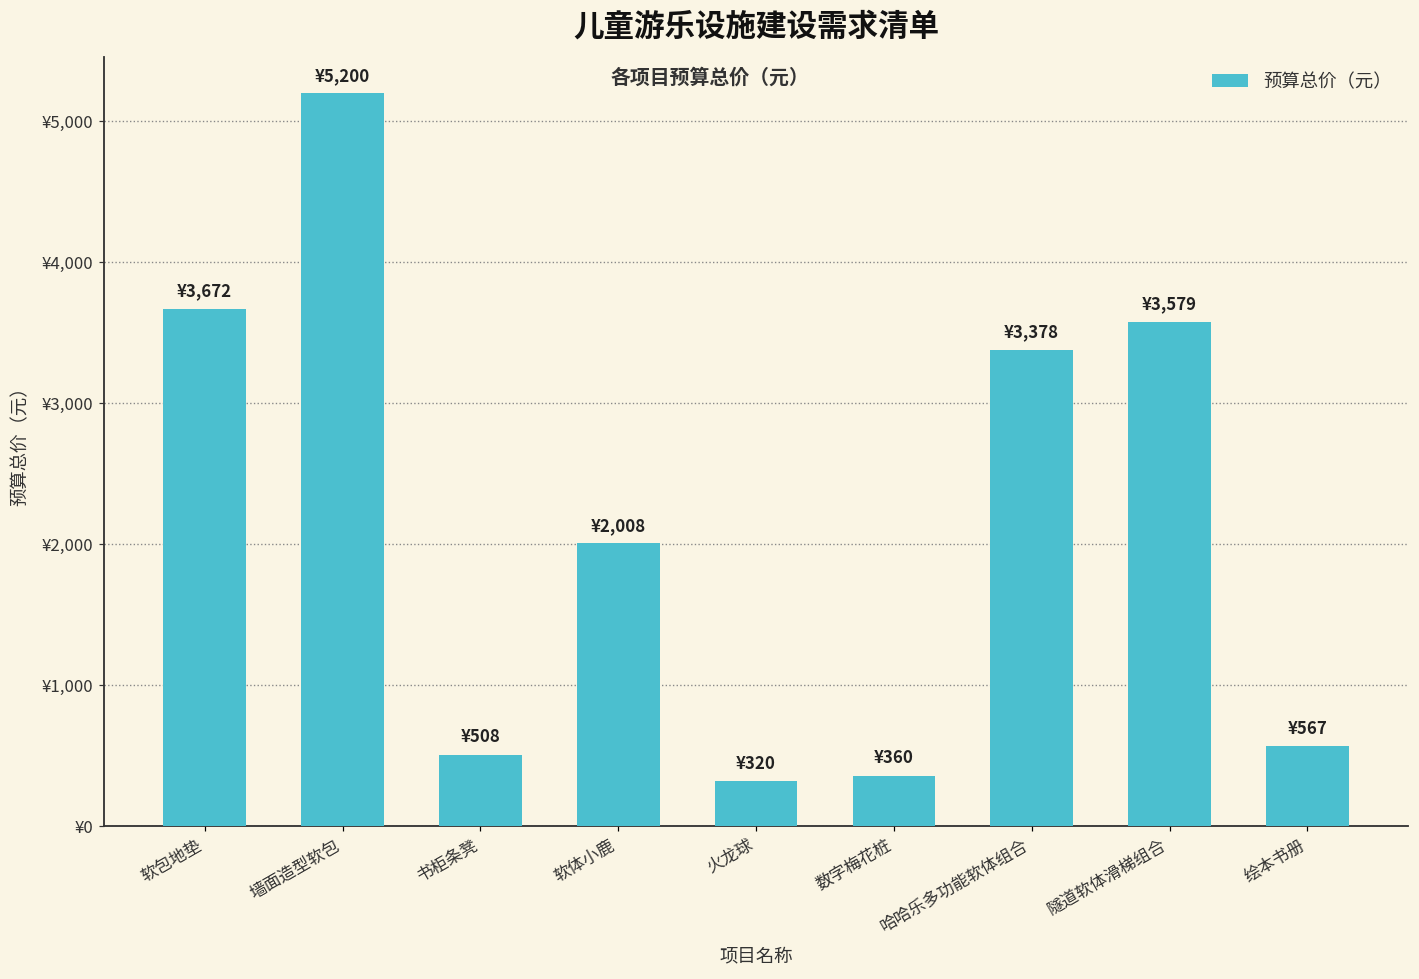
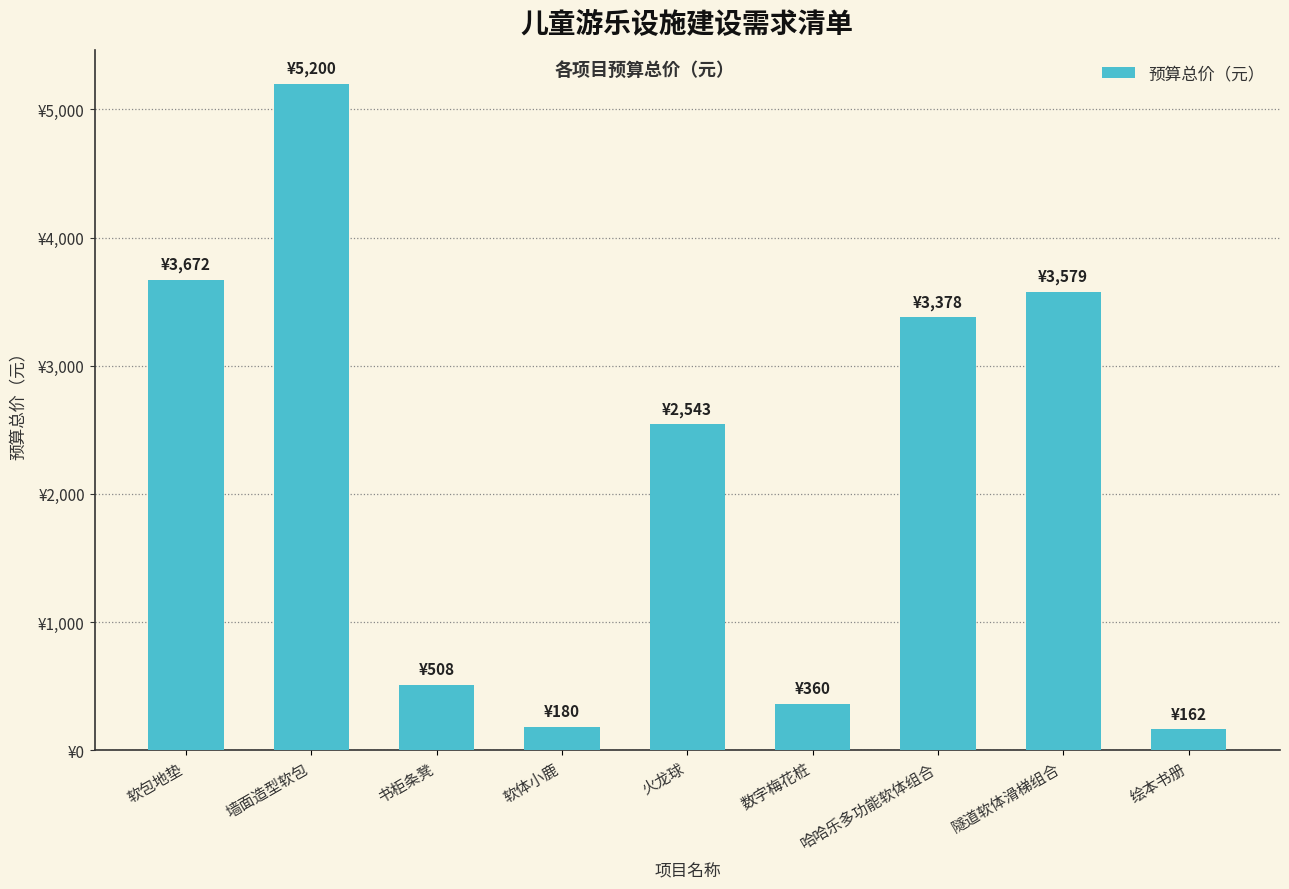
软体小鹿: ¥2,008 -> ¥180
火龙球: ¥320 -> ¥2,543
绘本书册: ¥567 -> ¥162
